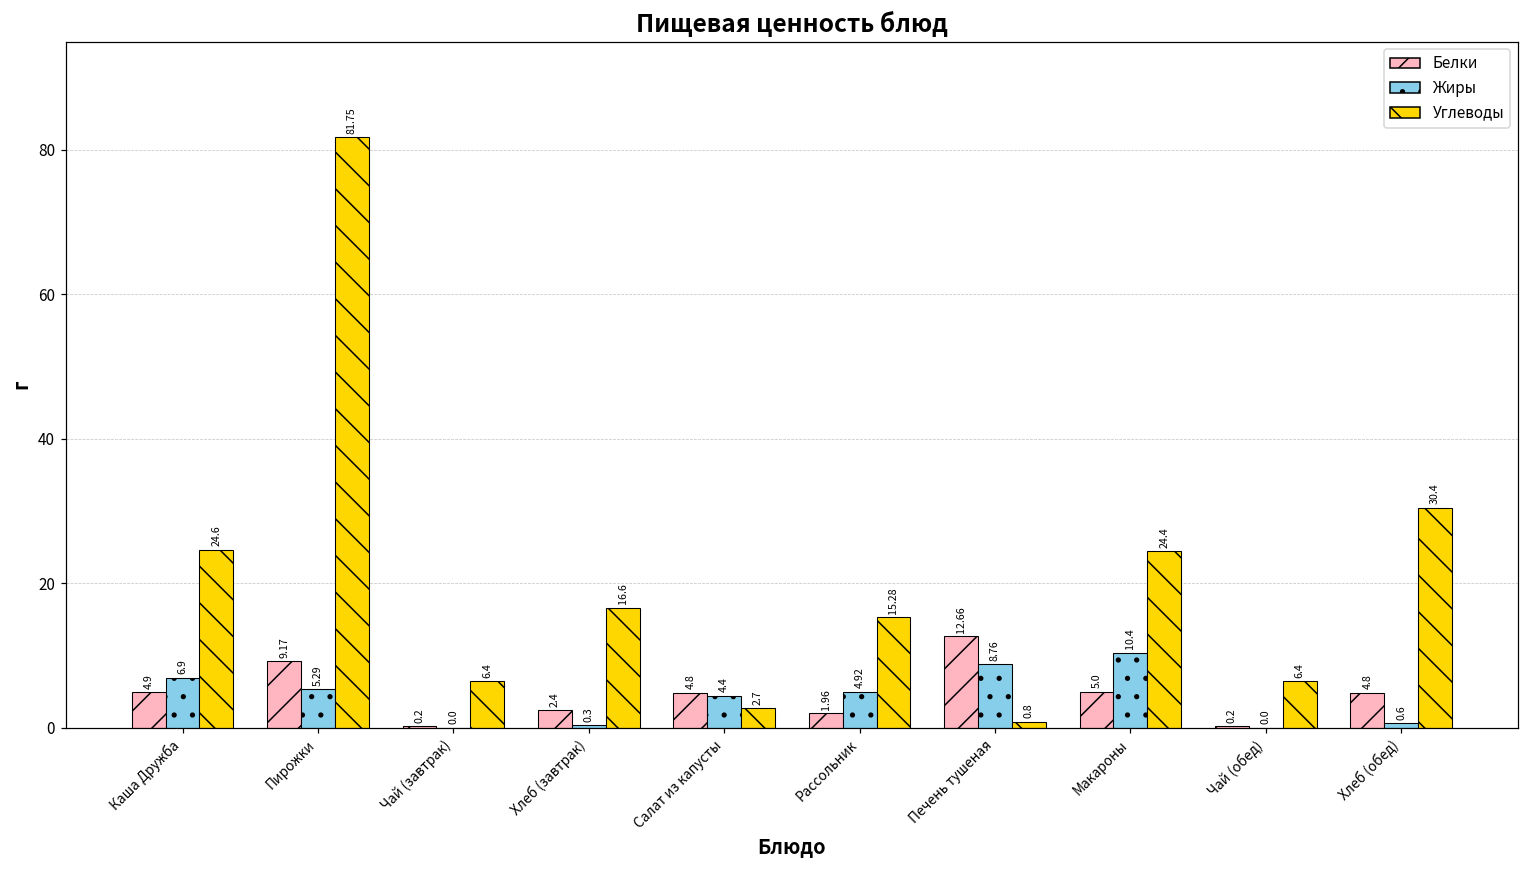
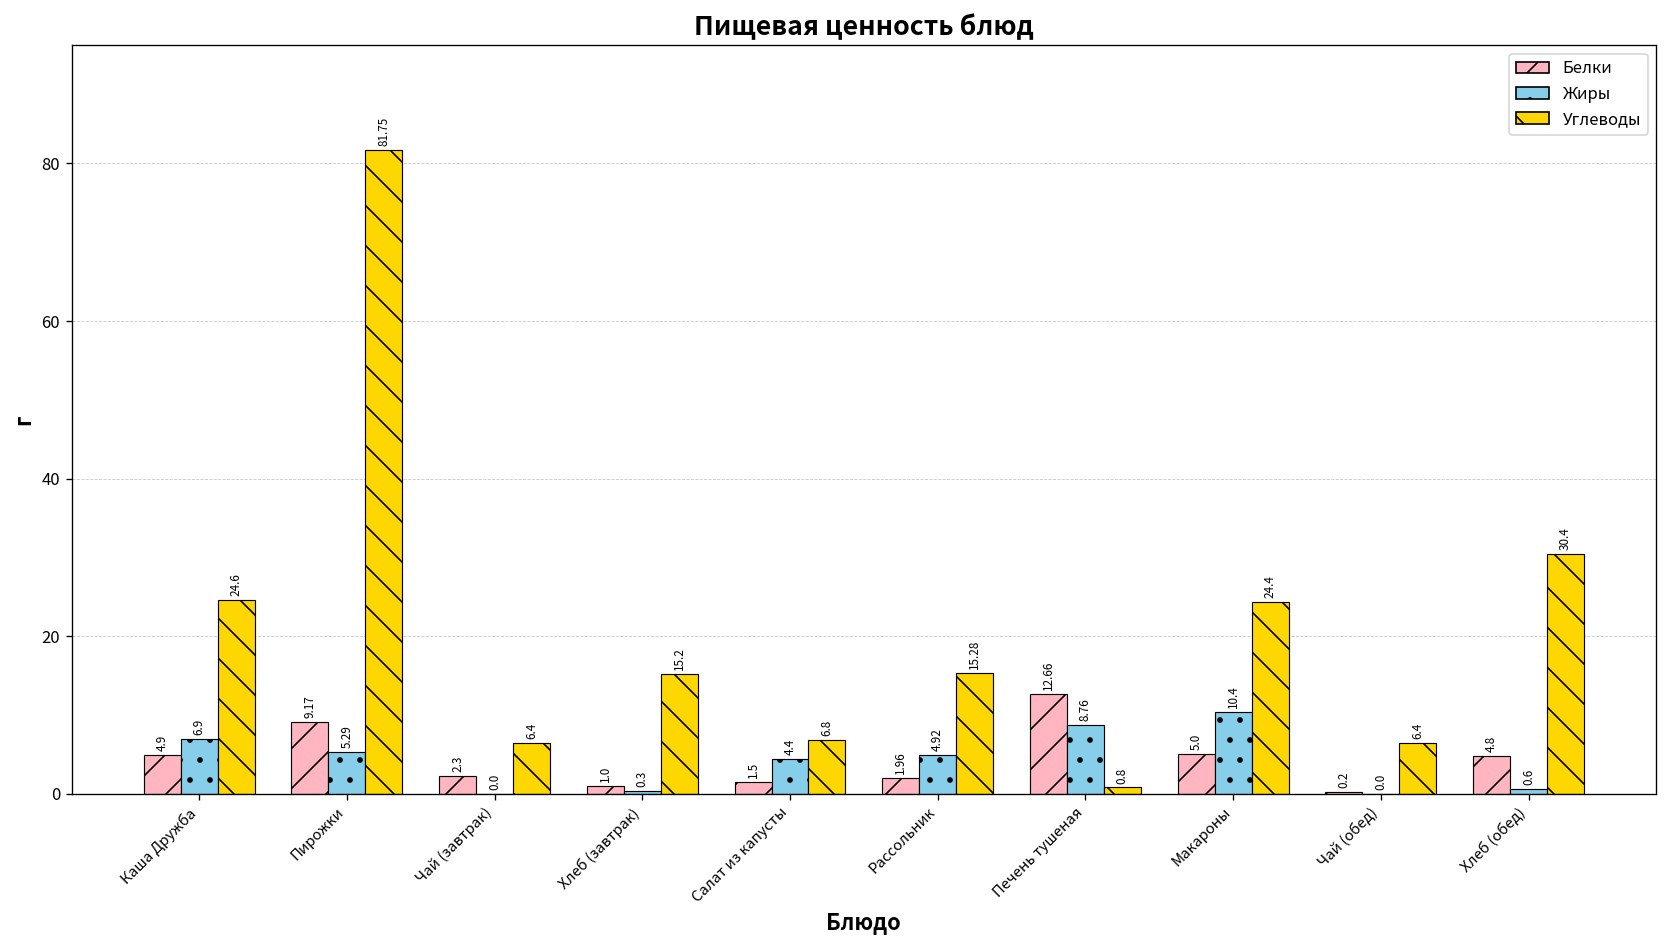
Белки, Чай (завтрак): 0.2 -> 2.3
Белки, Хлеб (завтрак): 2.4 -> 1.0
Углеводы, Хлеб (завтрак): 16.6 -> 15.2
Белки, Салат из капусты: 4.8 -> 1.5
Углеводы, Салат из капусты: 2.7 -> 6.8
